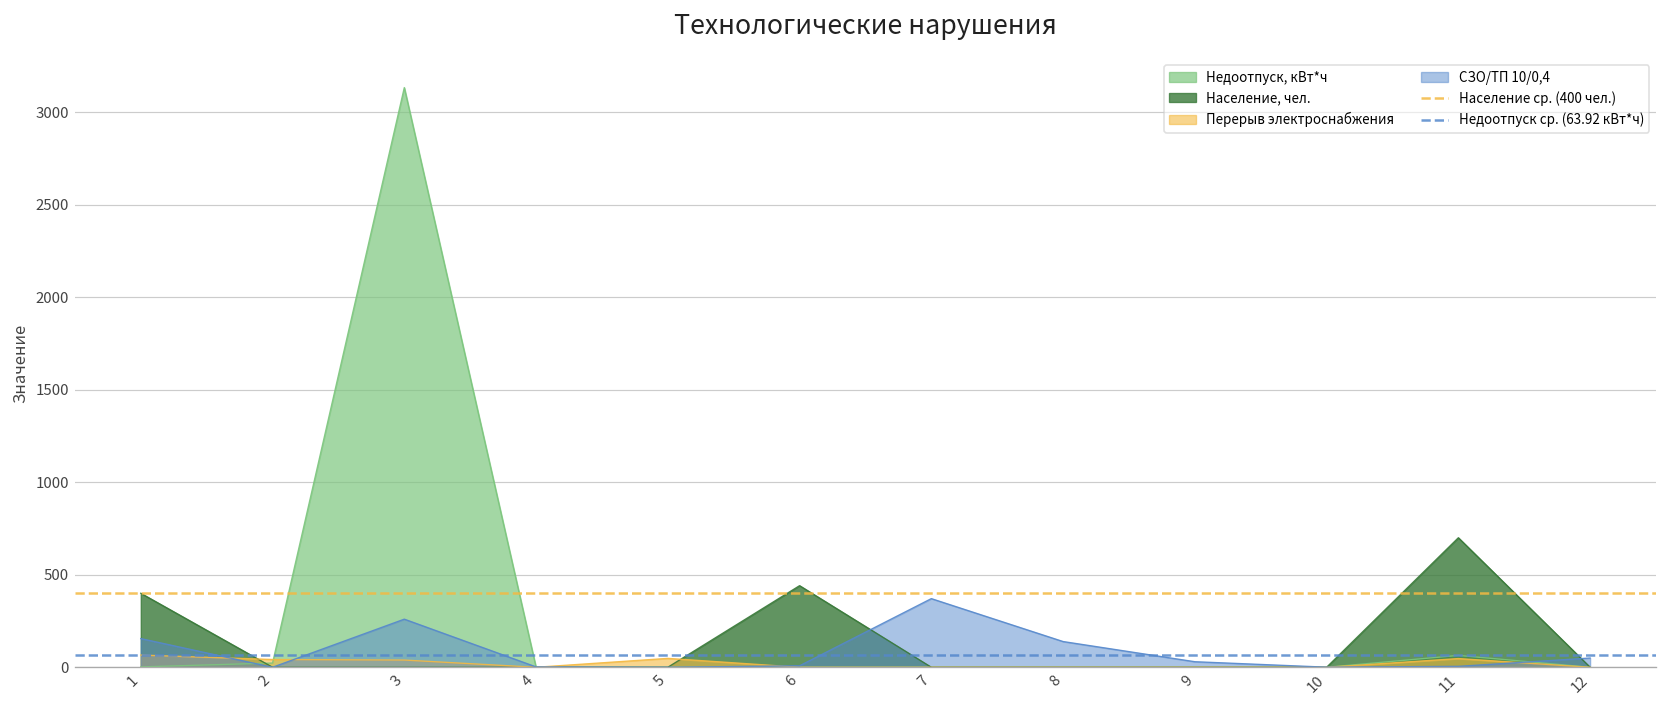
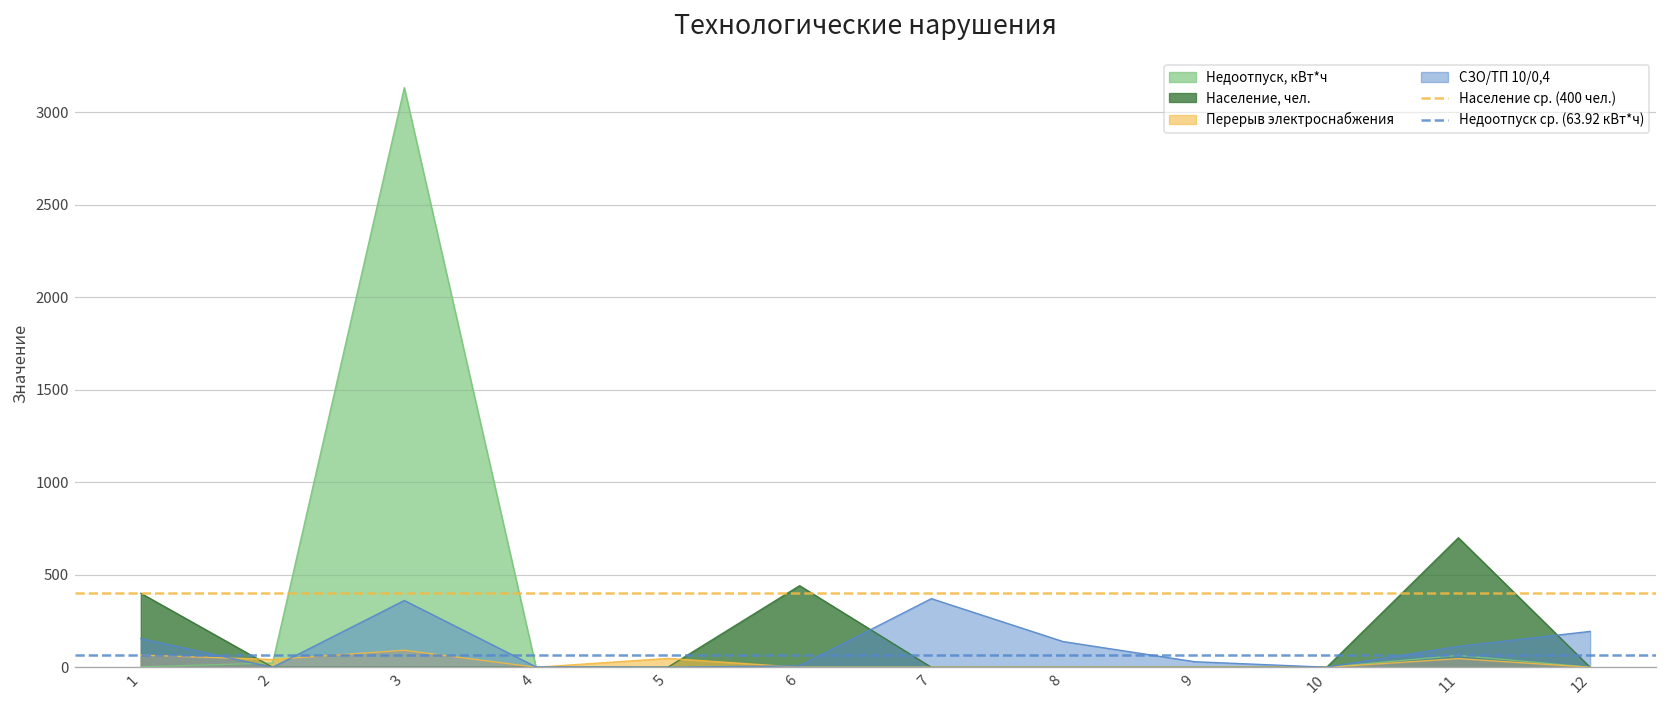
Перерыв электроснабжения, 3: 40 -> 90
СЗО/ТП 10/0,4, 3: 260 -> 360
СЗО/ТП 10/0,4, 11: 10 -> 110
СЗО/ТП 10/0,4, 12: 50 -> 190
